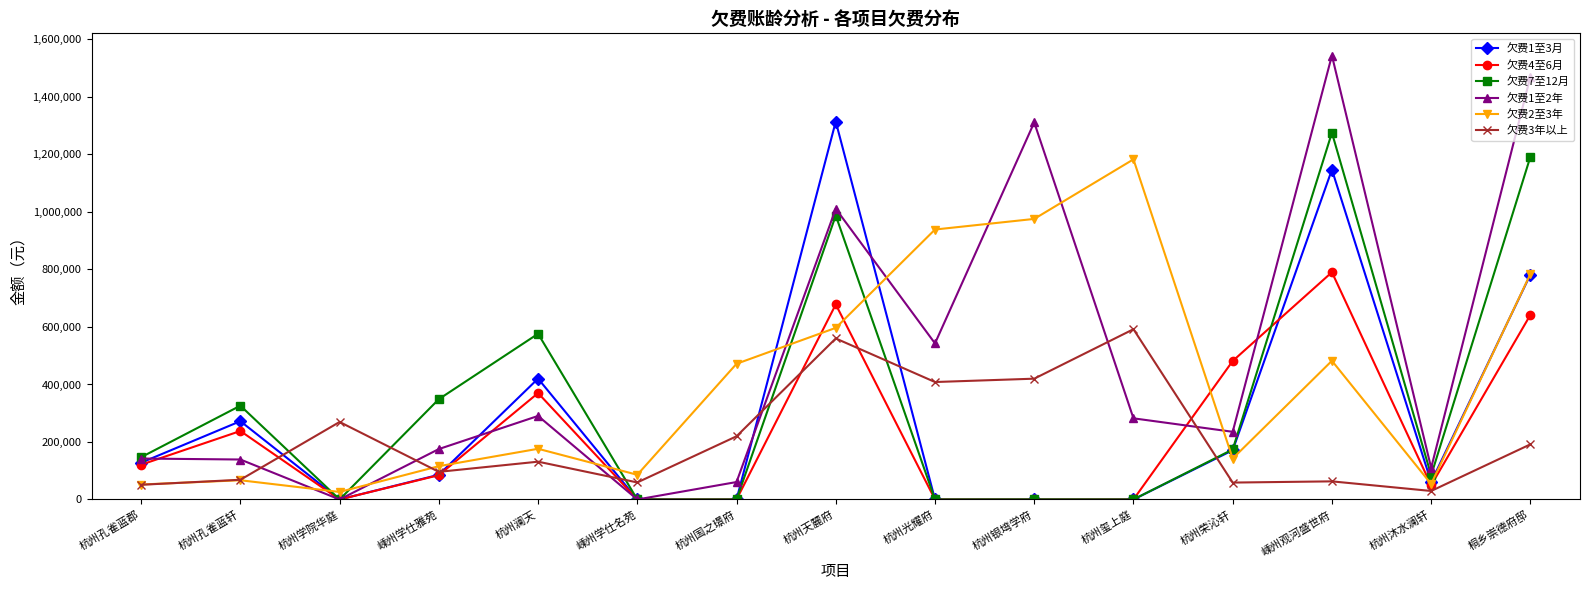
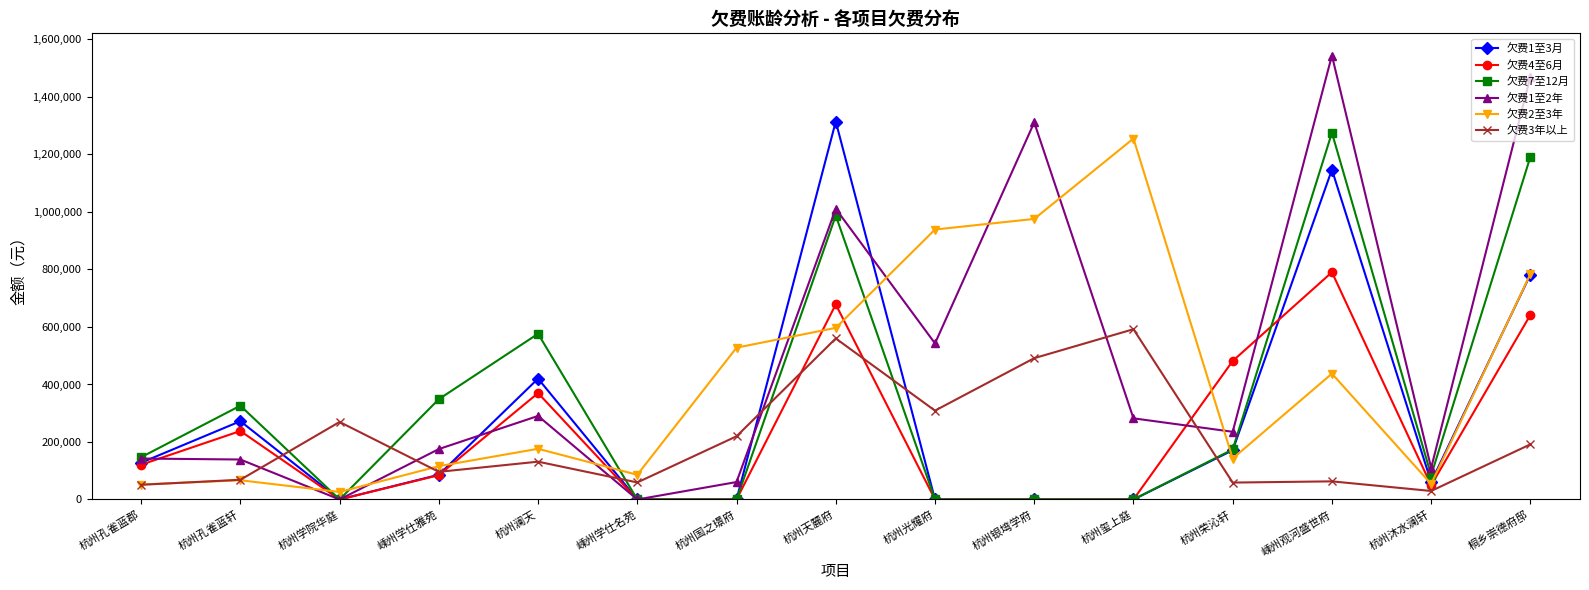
欠费2至3年, 杭州国之璟府: 470,000 -> 530,000
欠费3年以上, 杭州光耀府: 410,000 -> 310,000
欠费3年以上, 杭州银塆学府: 420,000 -> 490,000
欠费2至3年, 杭州玺上庭: 1,180,000 -> 1,260,000
欠费2至3年, 嵊州观河盛世府: 480,000 -> 440,000
